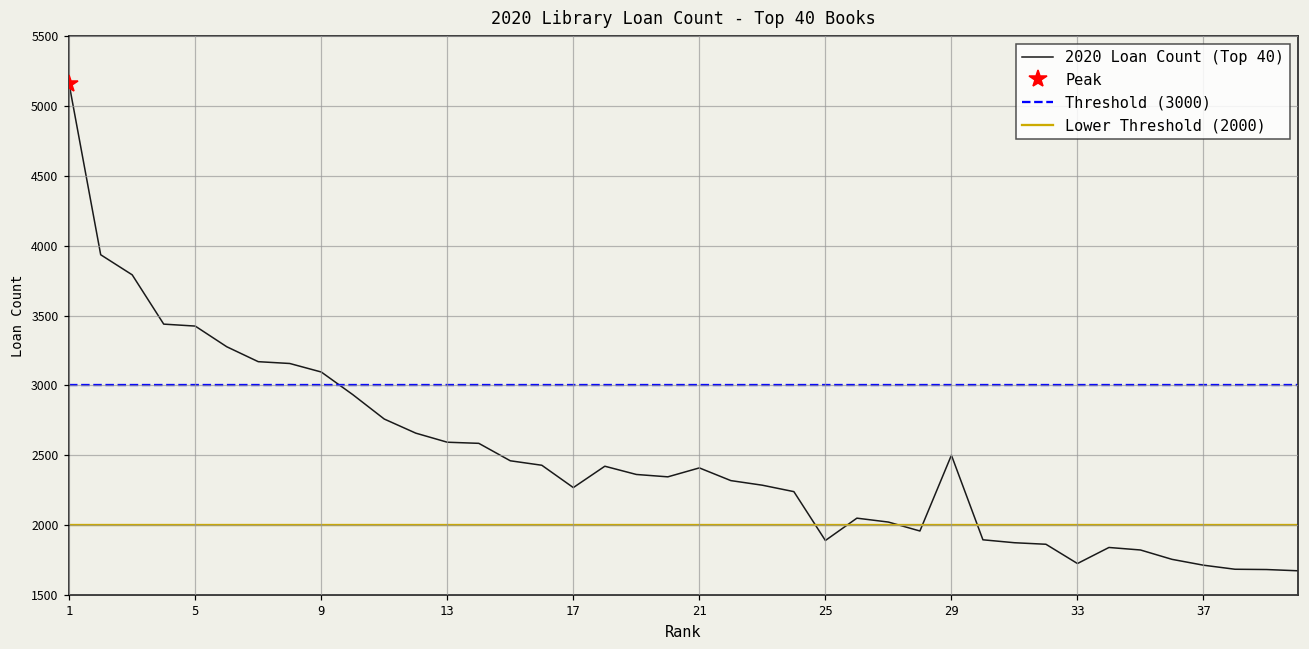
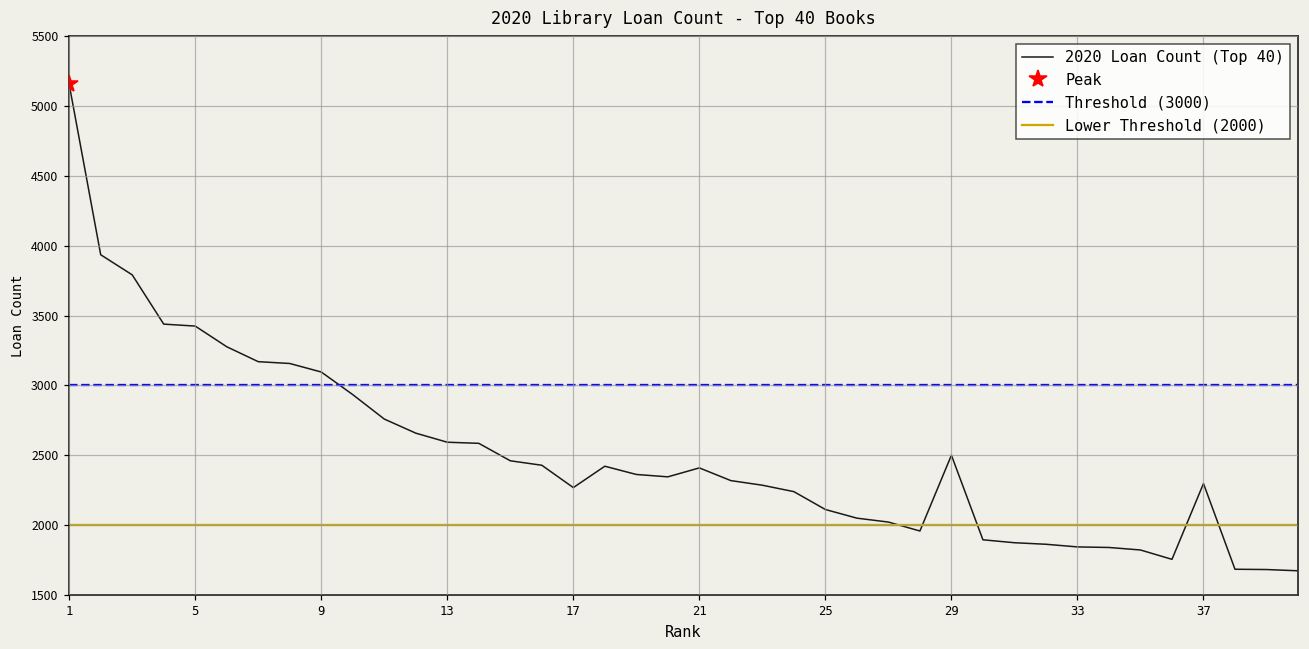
2020 Loan Count (Top 40), 25: 1890 -> 2110
2020 Loan Count (Top 40), 33: 1720 -> 1840
2020 Loan Count (Top 40), 37: 1710 -> 2300
